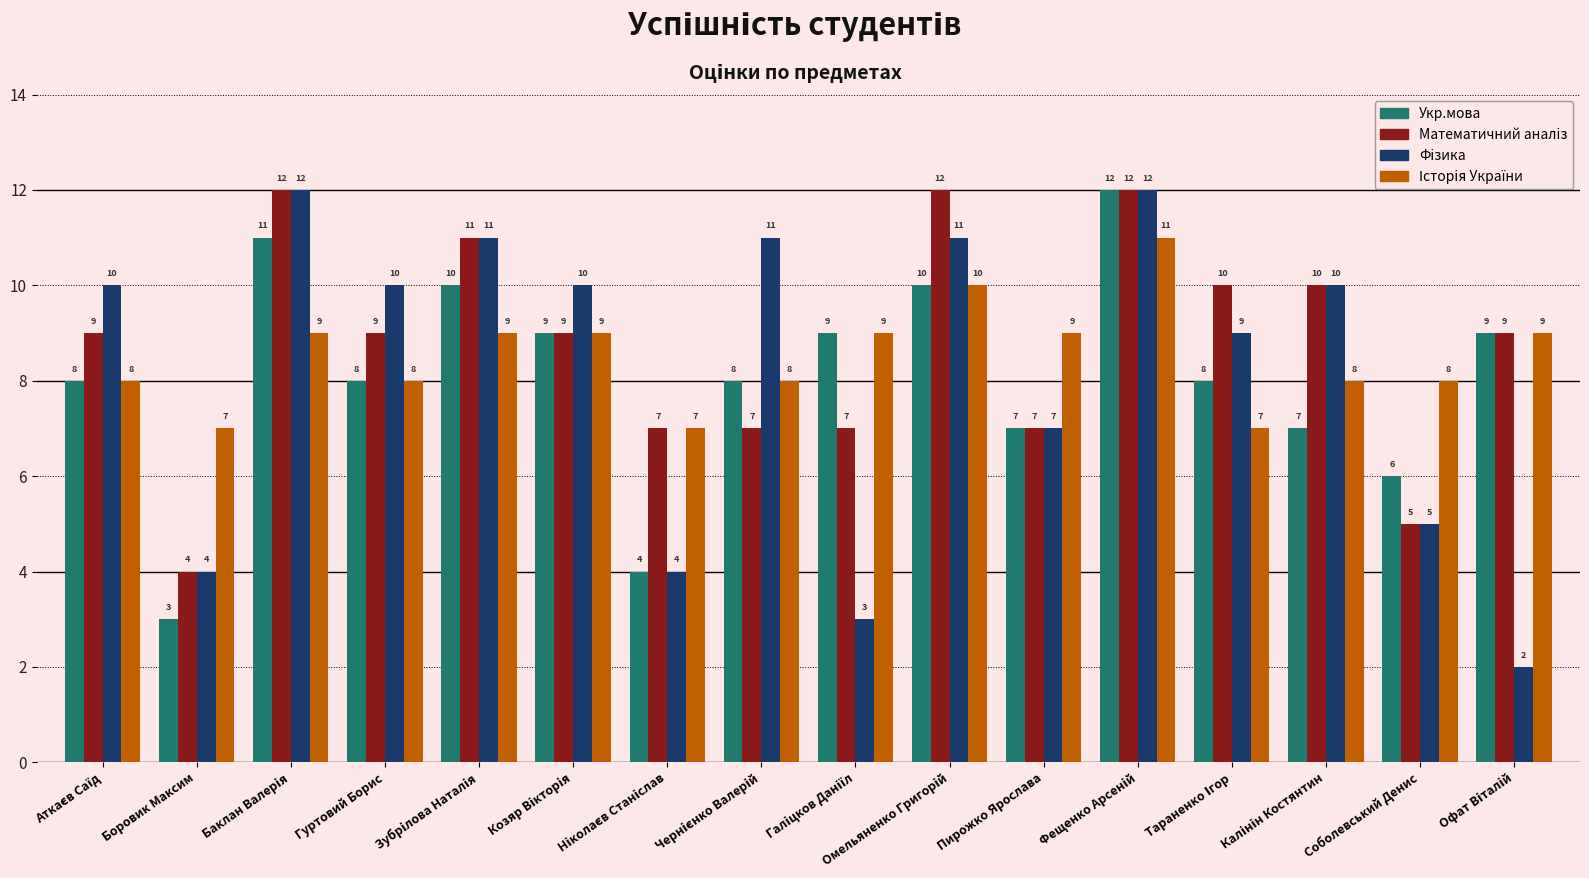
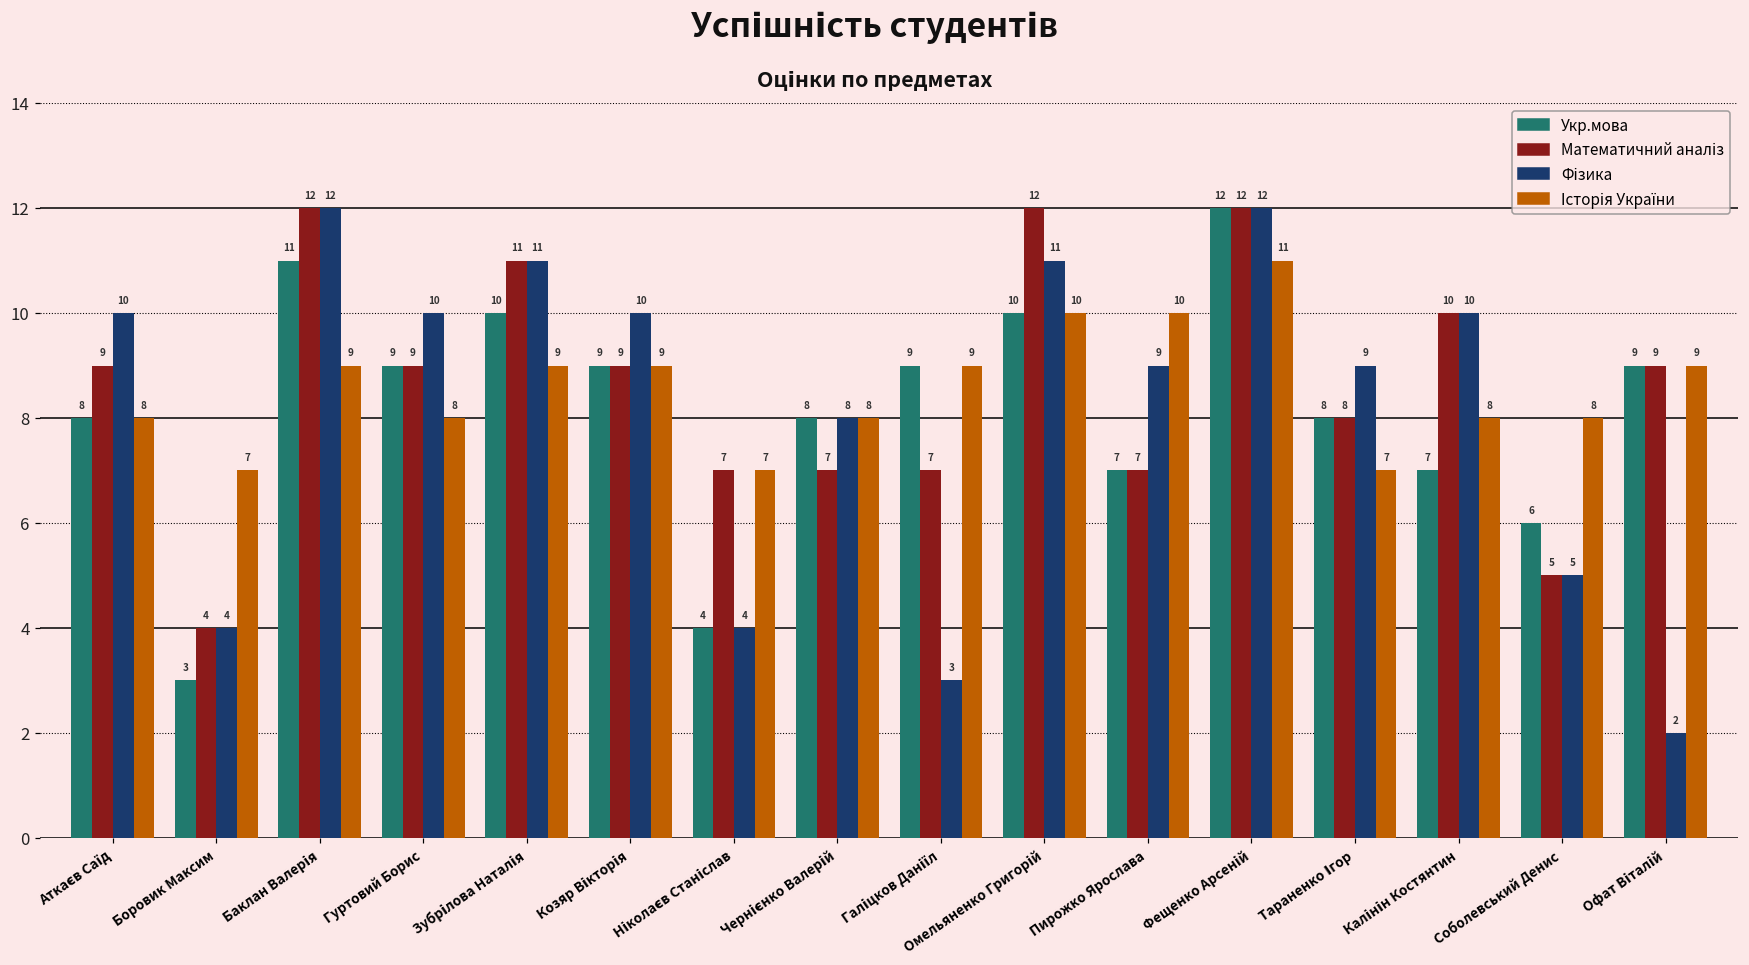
Укр.мова, Гуртовий Борис: 8 -> 9
Фізика, Чернієнко Валерій: 11 -> 8
Фізика, Пирожко Ярослава: 7 -> 9
Історія України, Пирожко Ярослава: 9 -> 10
Математичний аналіз, Тараненко Ігор: 10 -> 8
